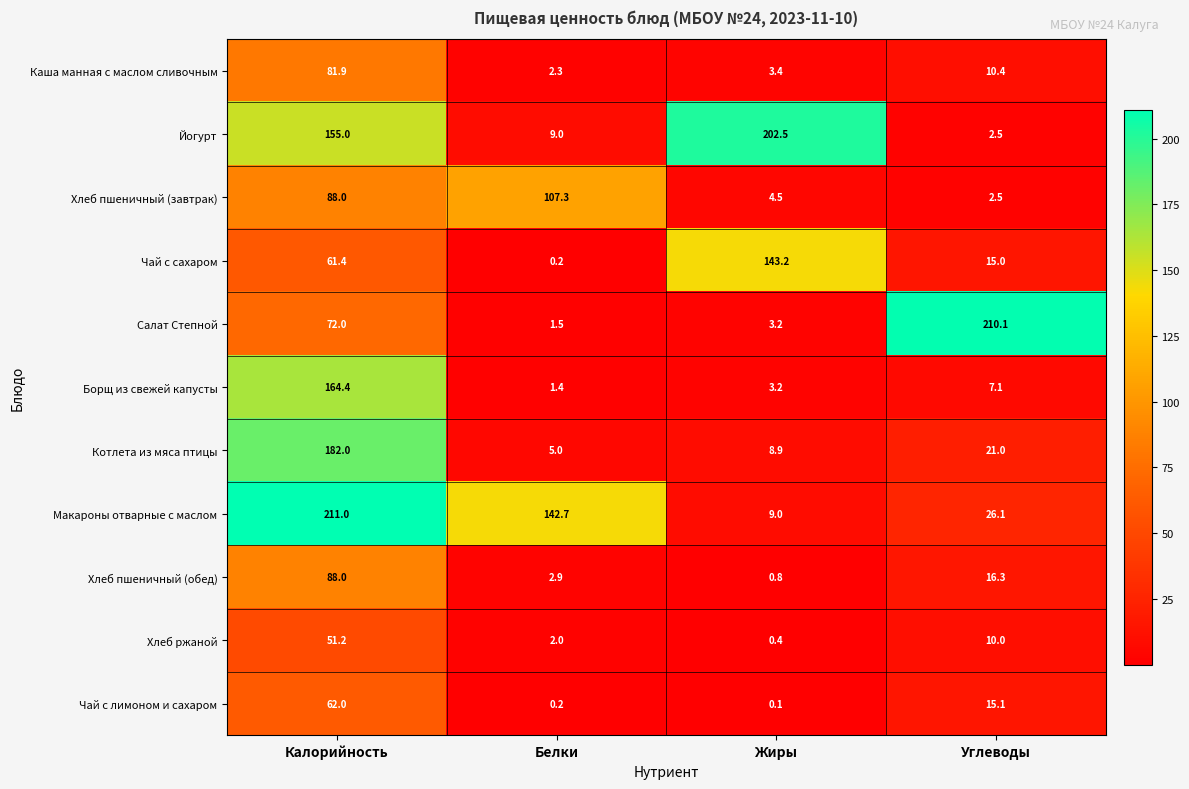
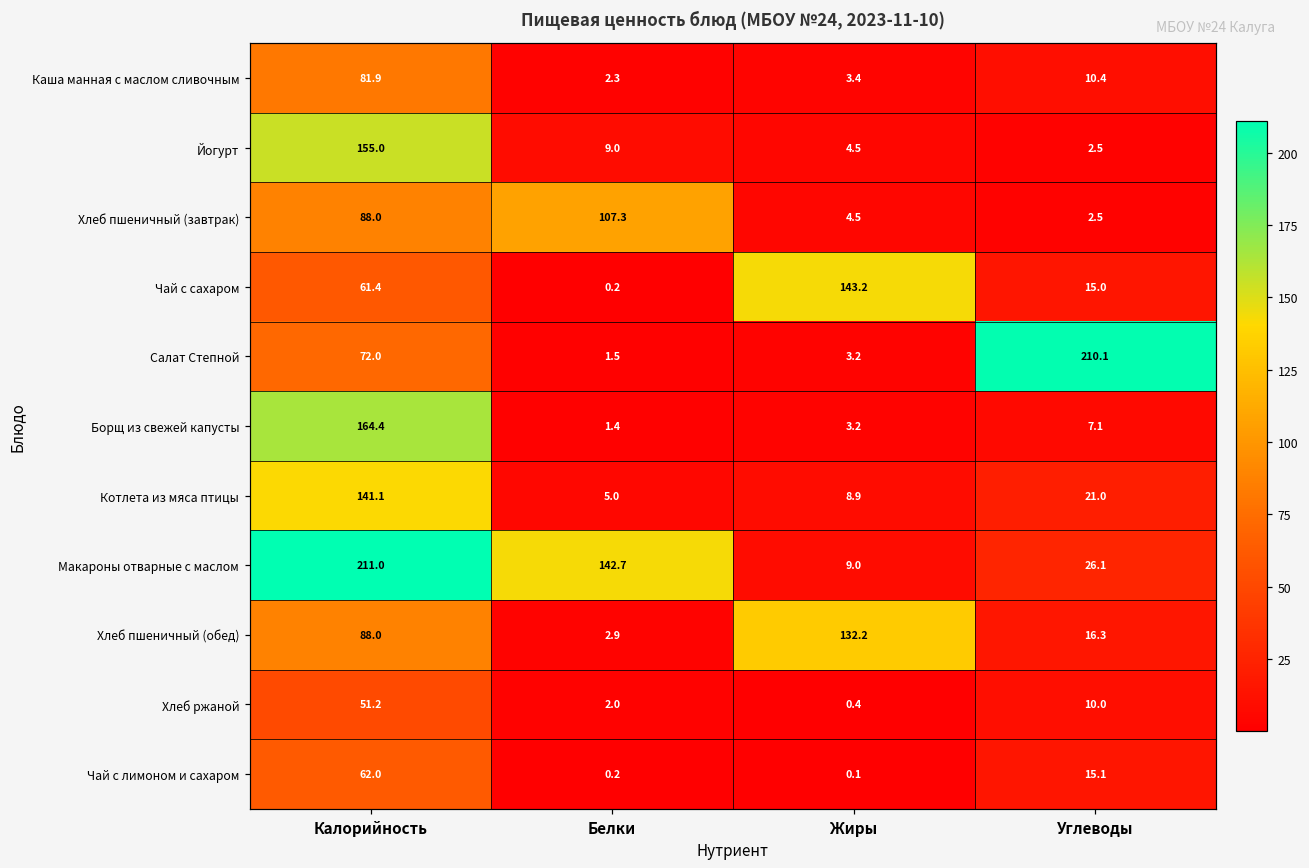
Йогурт, Жиры: 202.5 -> 4.5
Котлета из мяса птицы, Калорийность: 182.0 -> 141.1
Хлеб пшеничный (обед), Жиры: 0.8 -> 132.2
